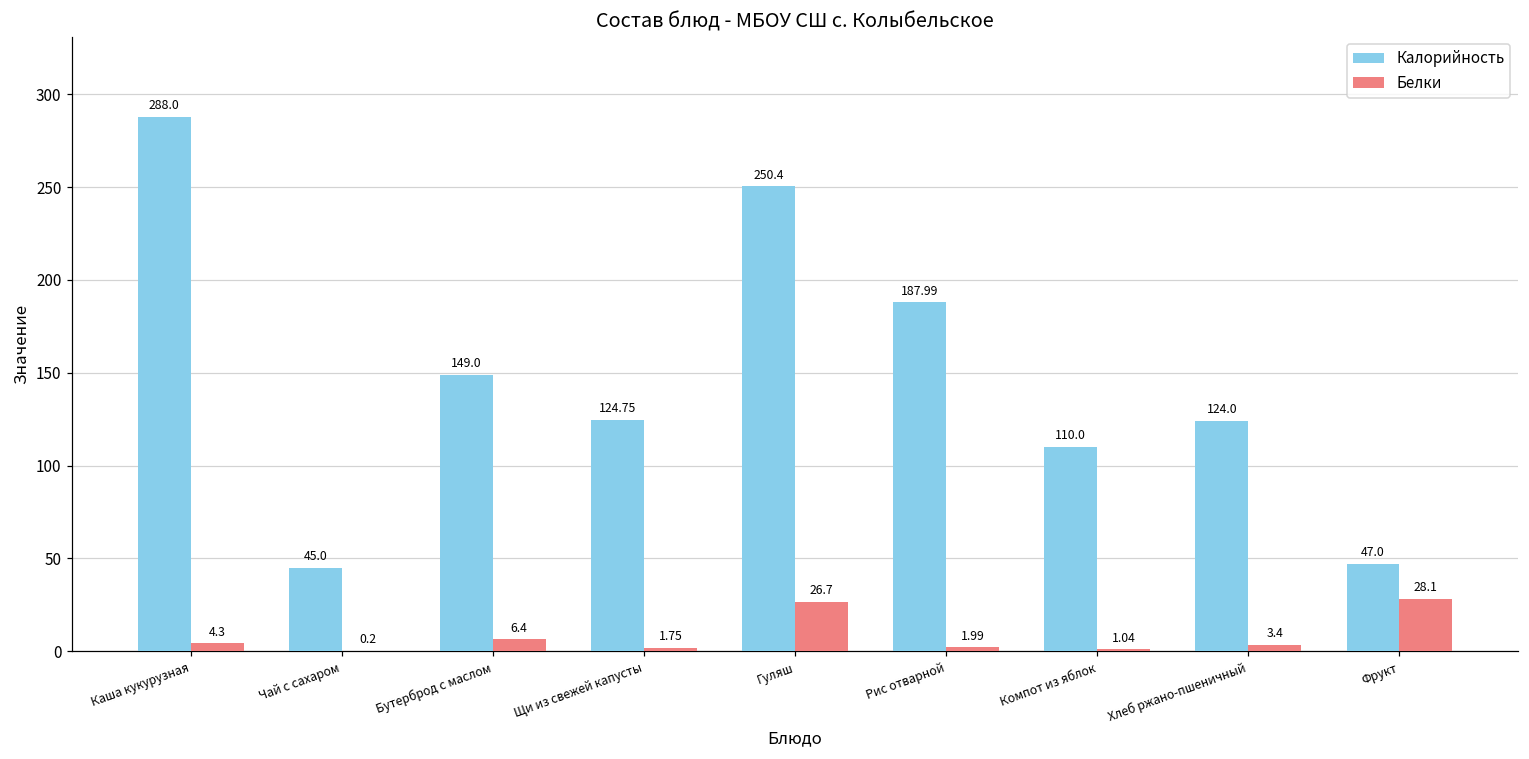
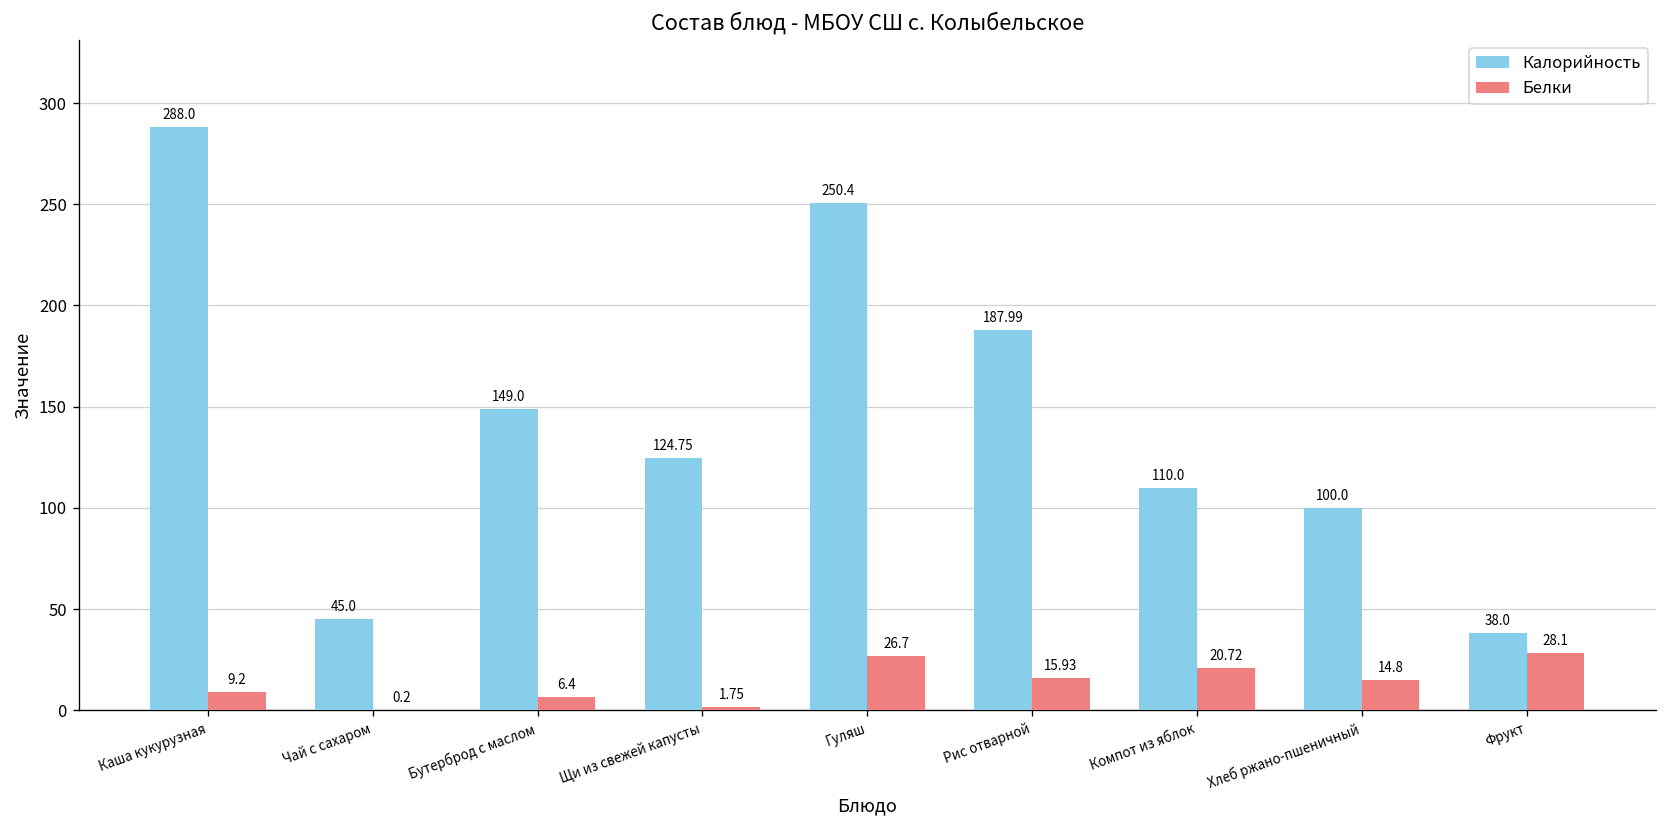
Белки, Каша кукурузная: 4.3 -> 9.2
Белки, Рис отварной: 1.99 -> 15.93
Белки, Компот из яблок: 1.04 -> 20.72
Калорийность, Хлеб ржано-пшеничный: 124.0 -> 100.0
Белки, Хлеб ржано-пшеничный: 3.4 -> 14.8
Калорийность, Фрукт: 47.0 -> 38.0
